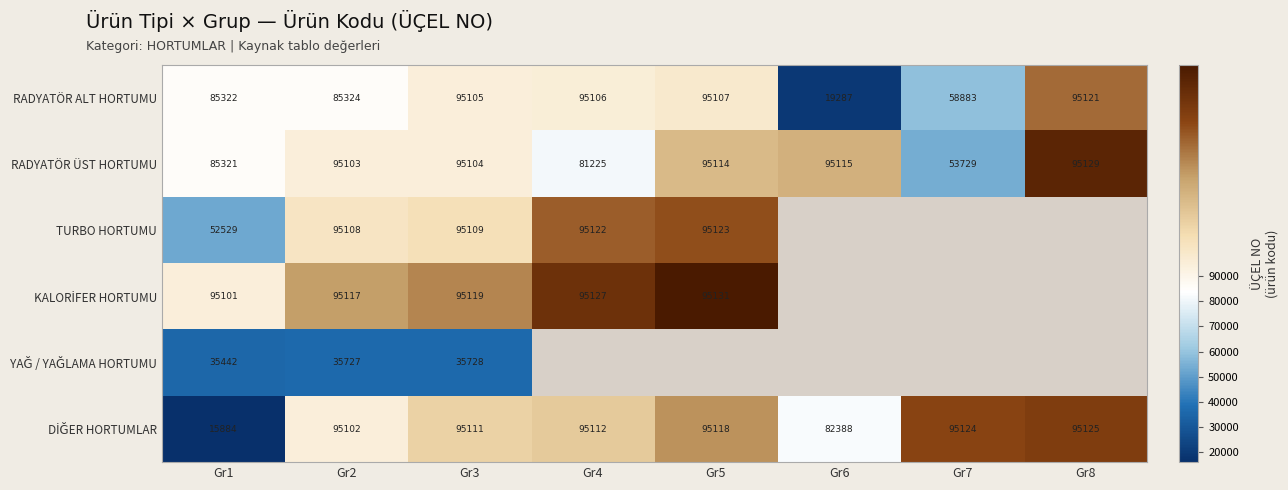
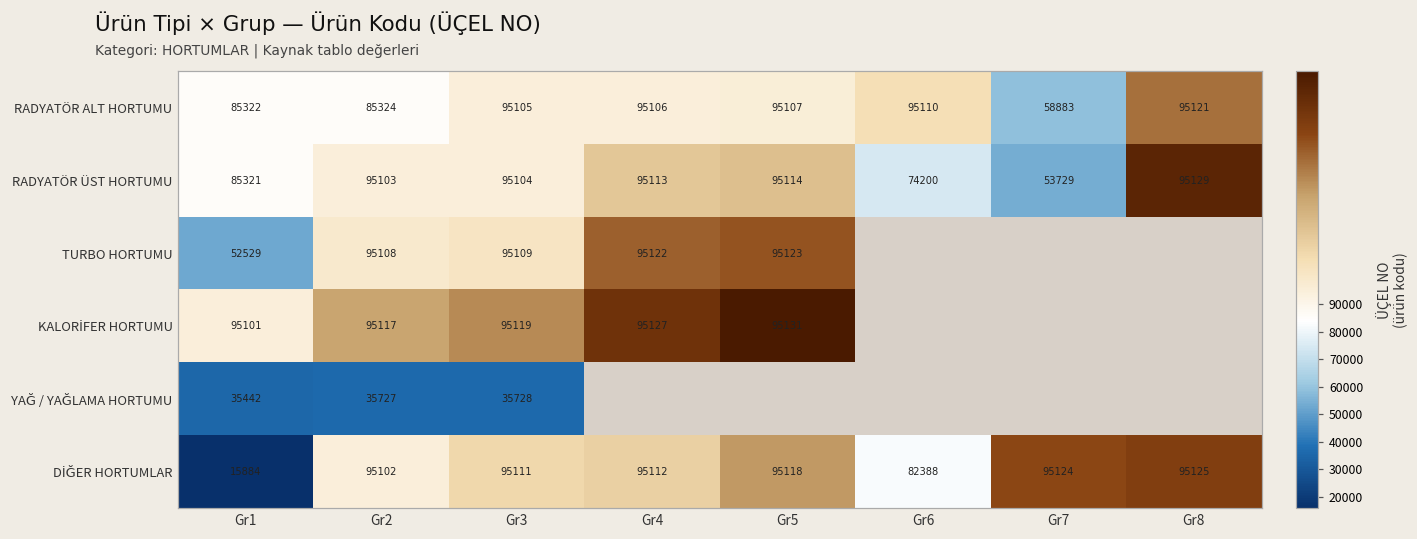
RADYATÖR ALT HORTUMU, Gr6: 19287 -> 95110
RADYATÖR ÜST HORTUMU, Gr4: 81225 -> 95113
RADYATÖR ÜST HORTUMU, Gr6: 95115 -> 74200
